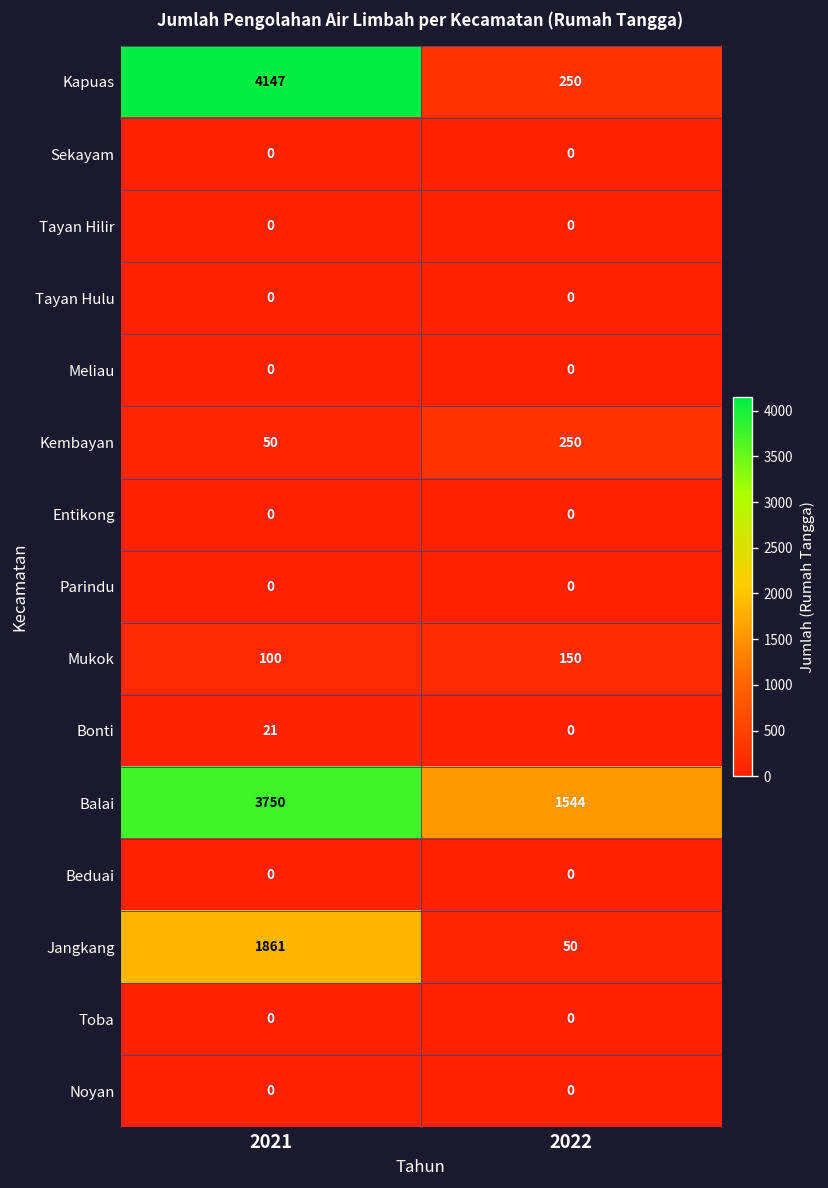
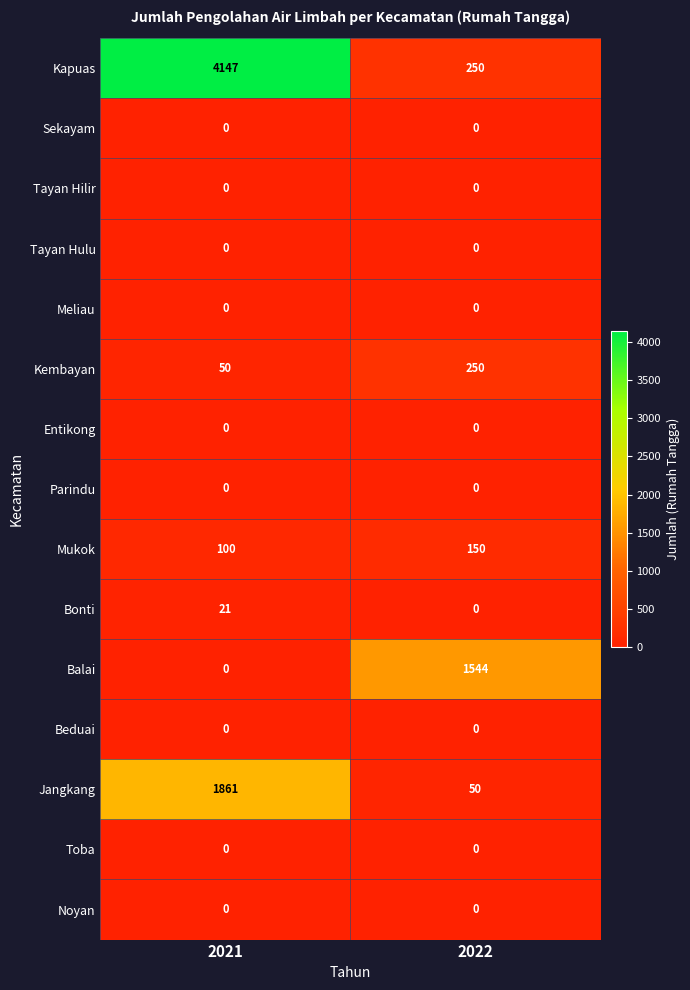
Balai, 2021: 3750 -> 0
